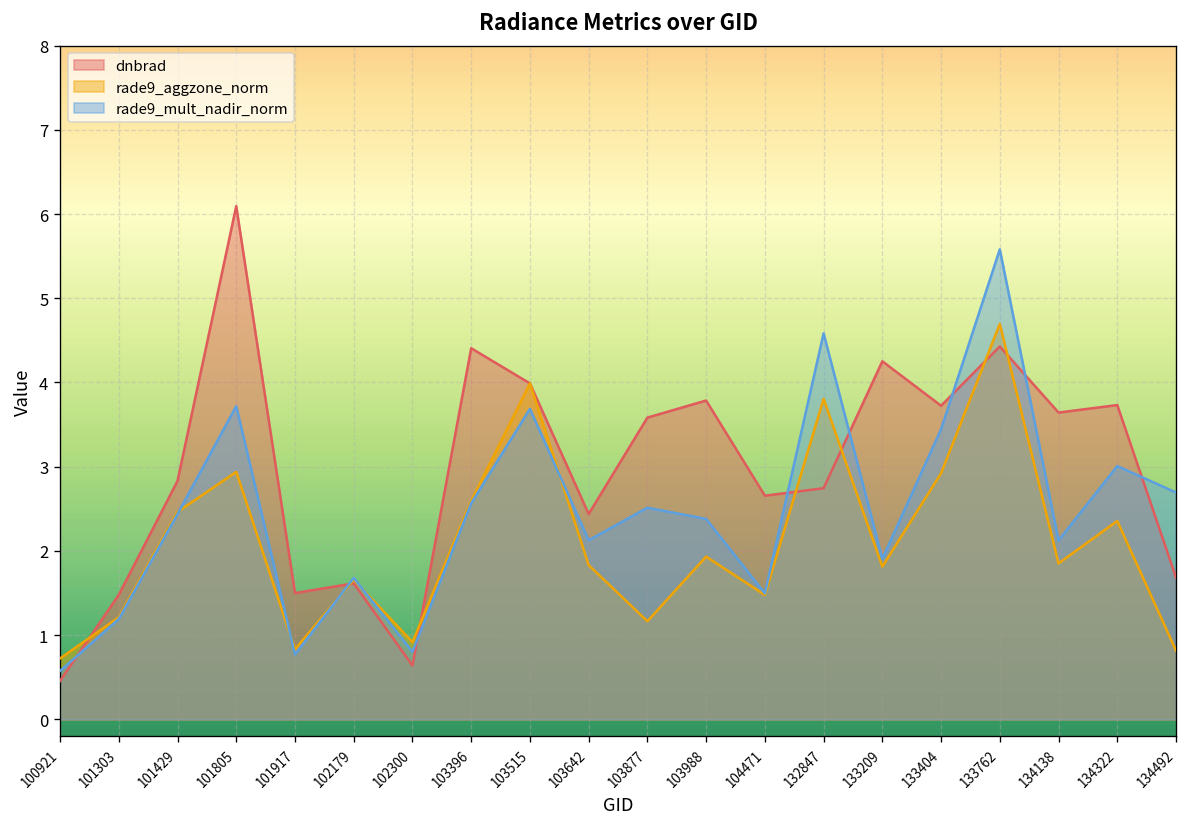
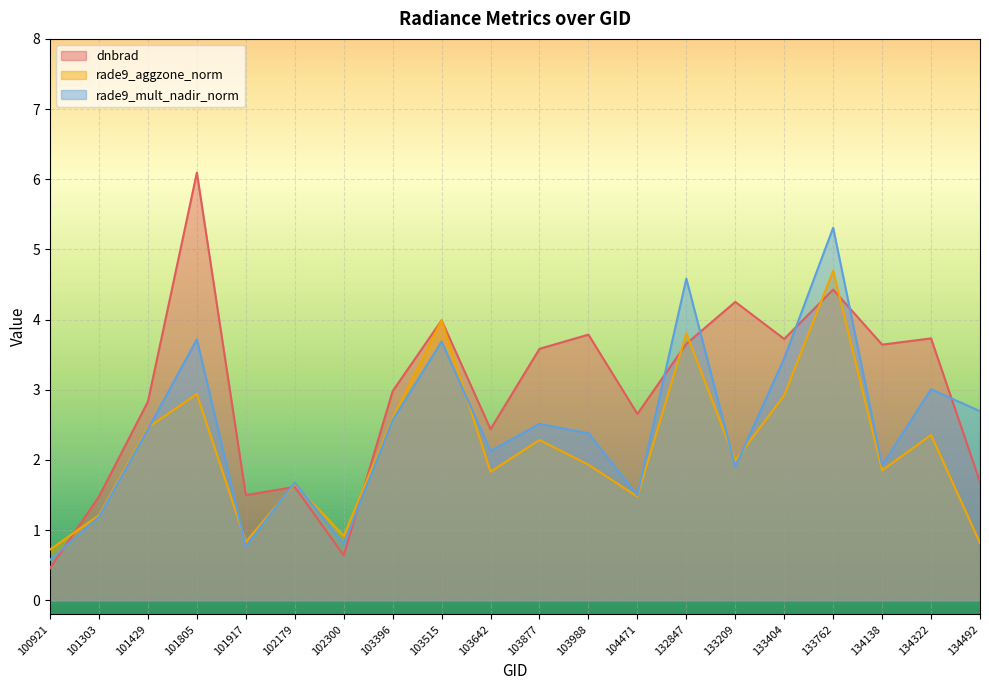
dnbrad, 103396: 4.4 -> 3.0
rade9_aggzone_norm, 103877: 1.2 -> 2.3
dnbrad, 132847: 2.7 -> 3.7
rade9_aggzone_norm, 133209: 1.8 -> 2.0
rade9_mult_nadir_norm, 133762: 5.6 -> 5.3
rade9_mult_nadir_norm, 134138: 2.1 -> 1.9
